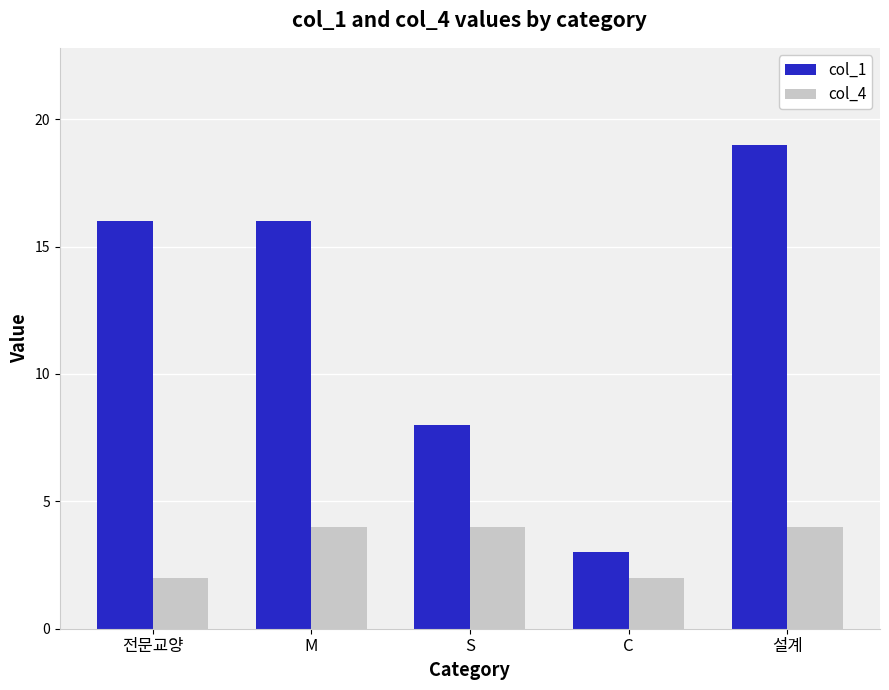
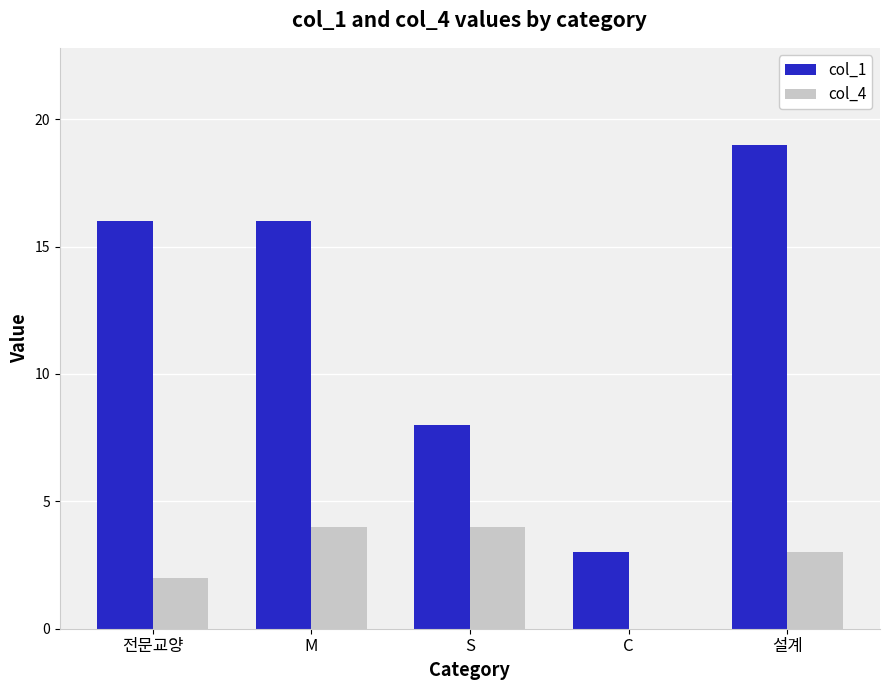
col_4, C: 2 -> 0
col_4, 설계: 4 -> 3
